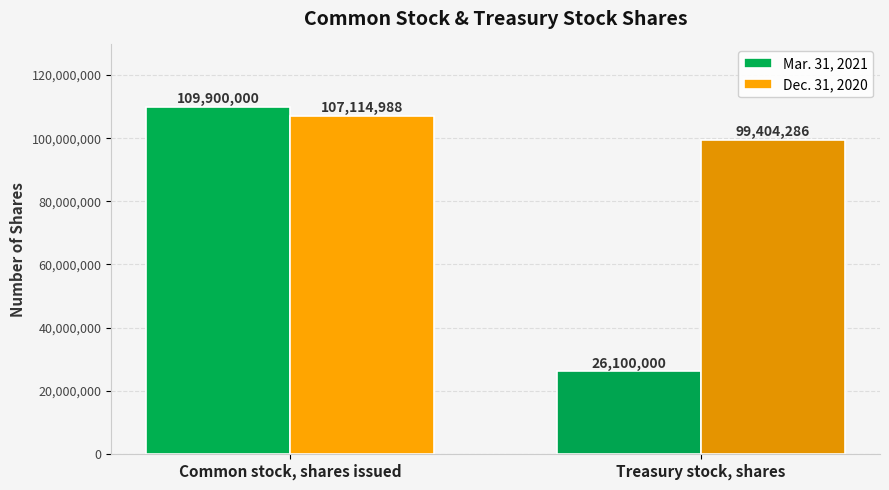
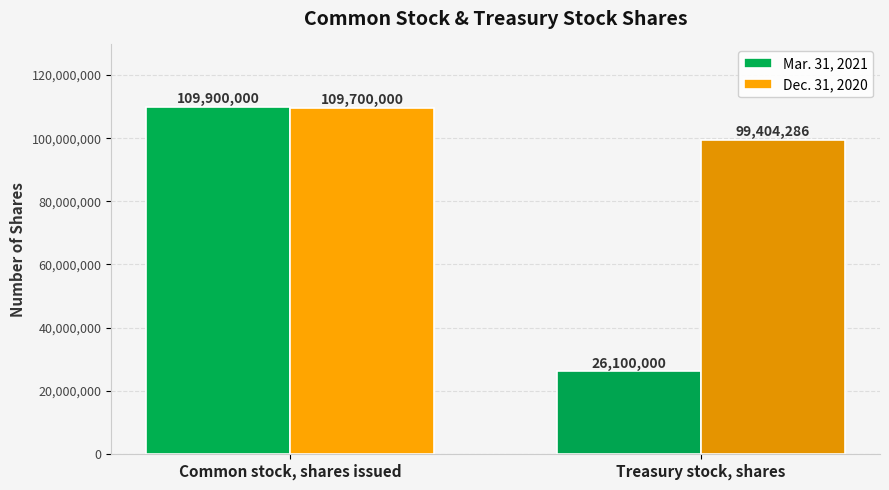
Dec. 31, 2020, Common stock, shares issued: 107,114,988 -> 109,700,000
